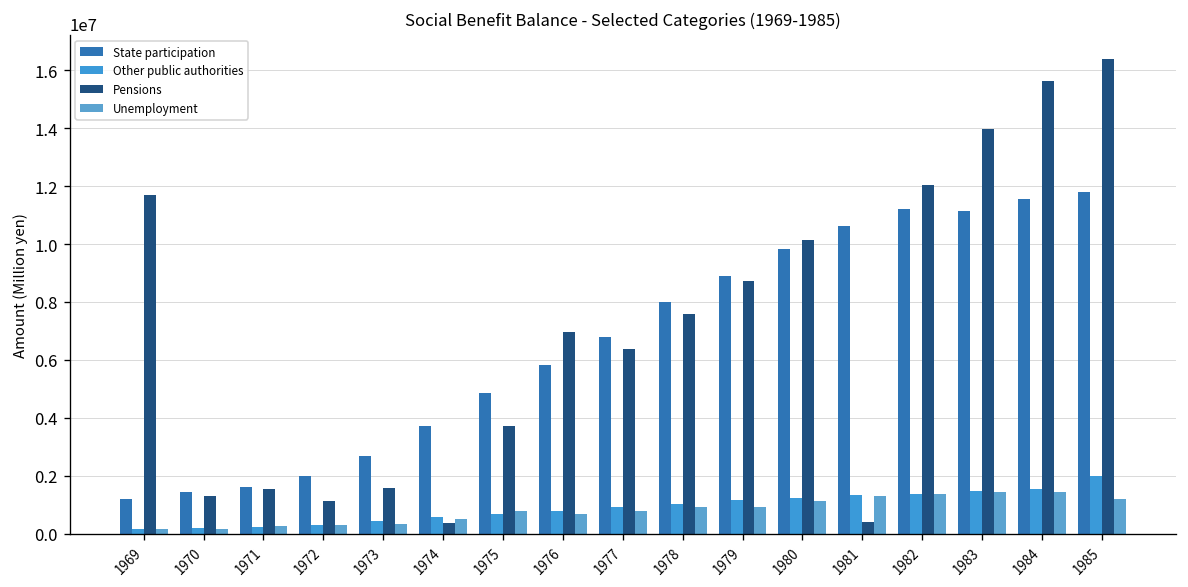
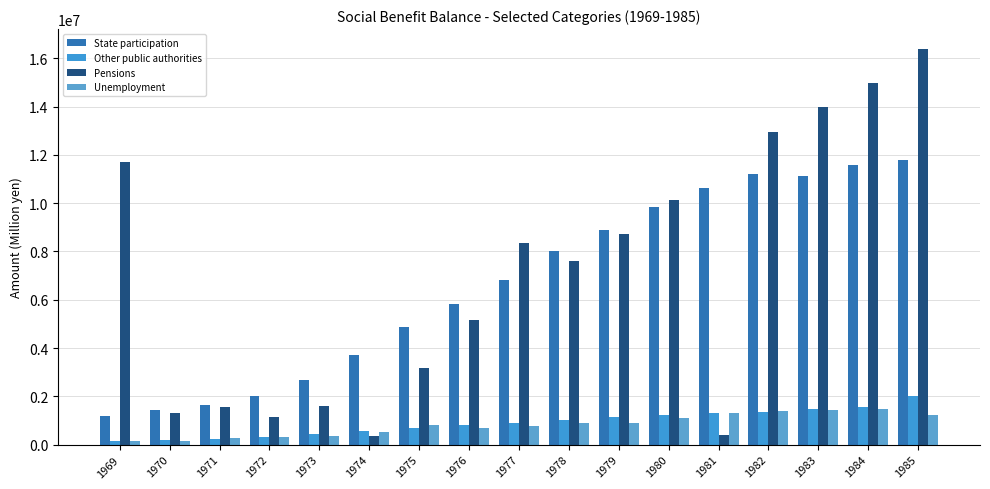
Pensions, 1975: 3700000 -> 3200000
Pensions, 1976: 7000000 -> 5200000
Pensions, 1977: 6400000 -> 8300000
Pensions, 1982: 12100000 -> 12900000
Pensions, 1984: 15600000 -> 15000000
